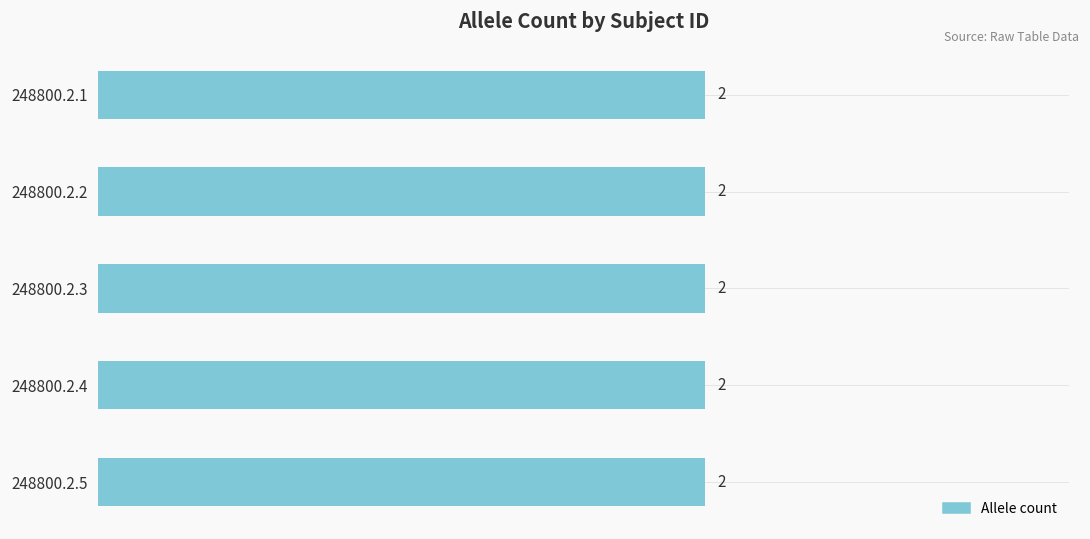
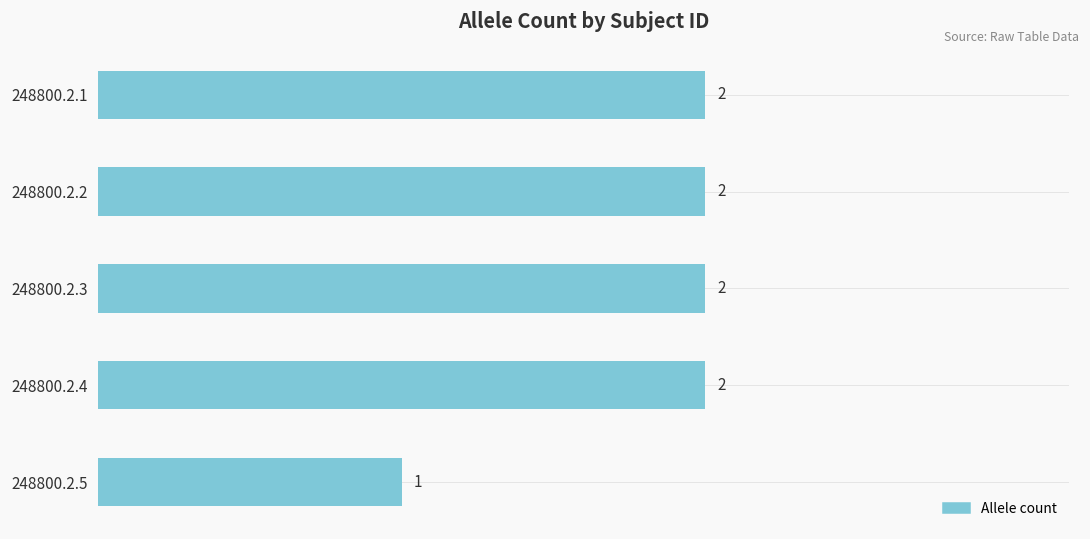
248800.2.5: 2 -> 1
